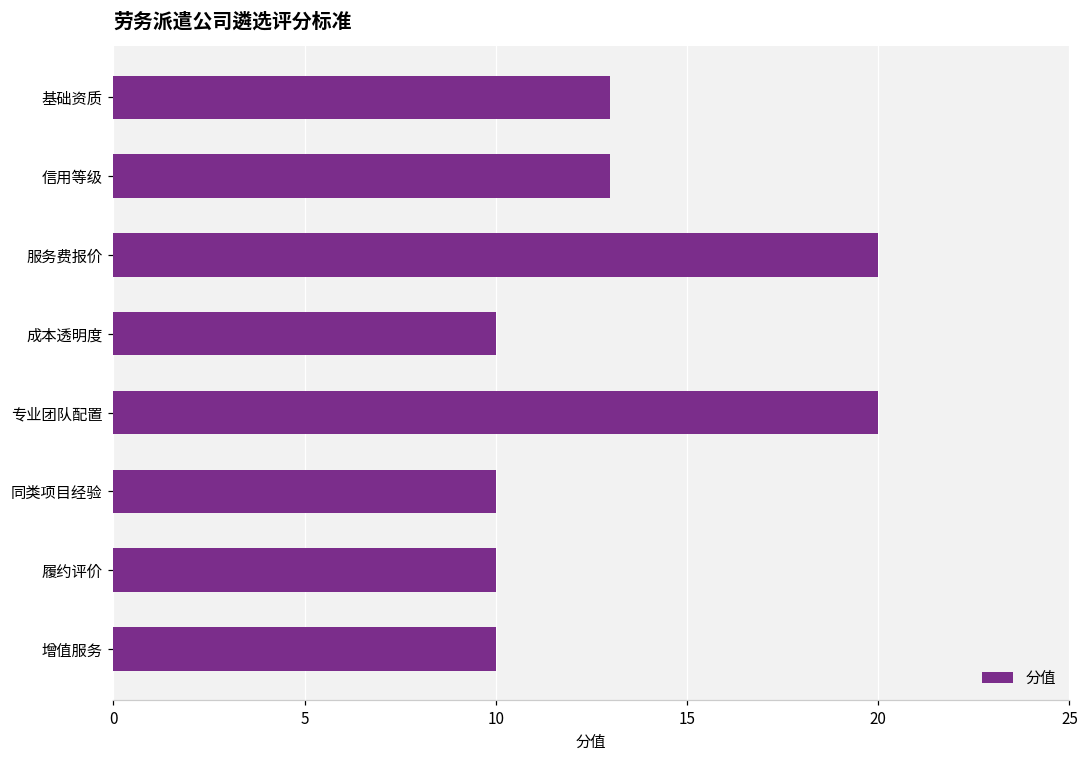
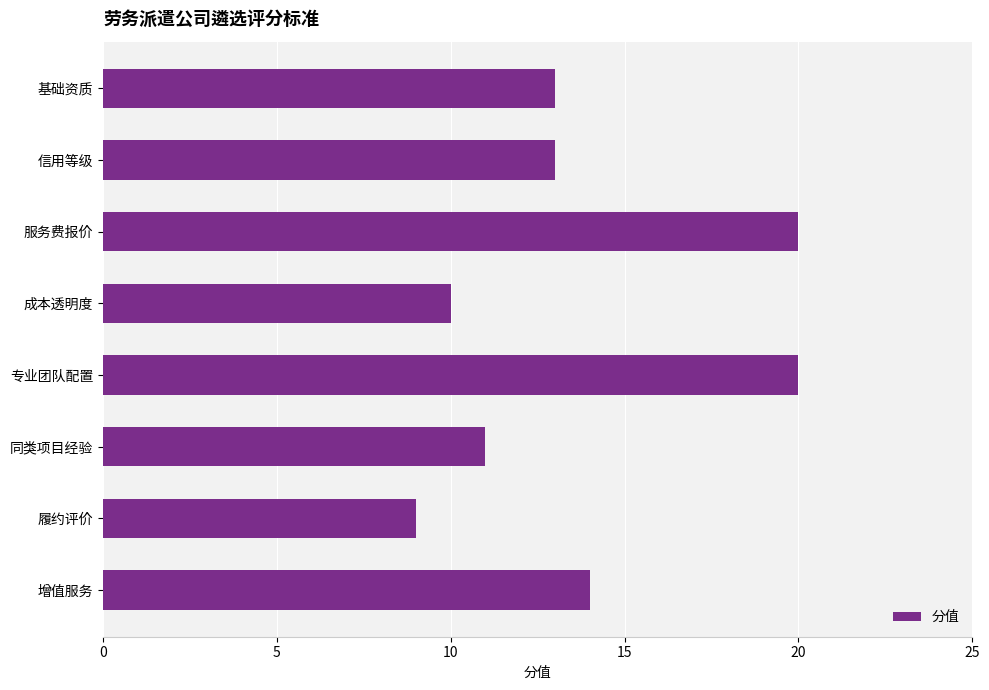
同类项目经验: 10 -> 11
履约评价: 10 -> 9
增值服务: 10 -> 14
